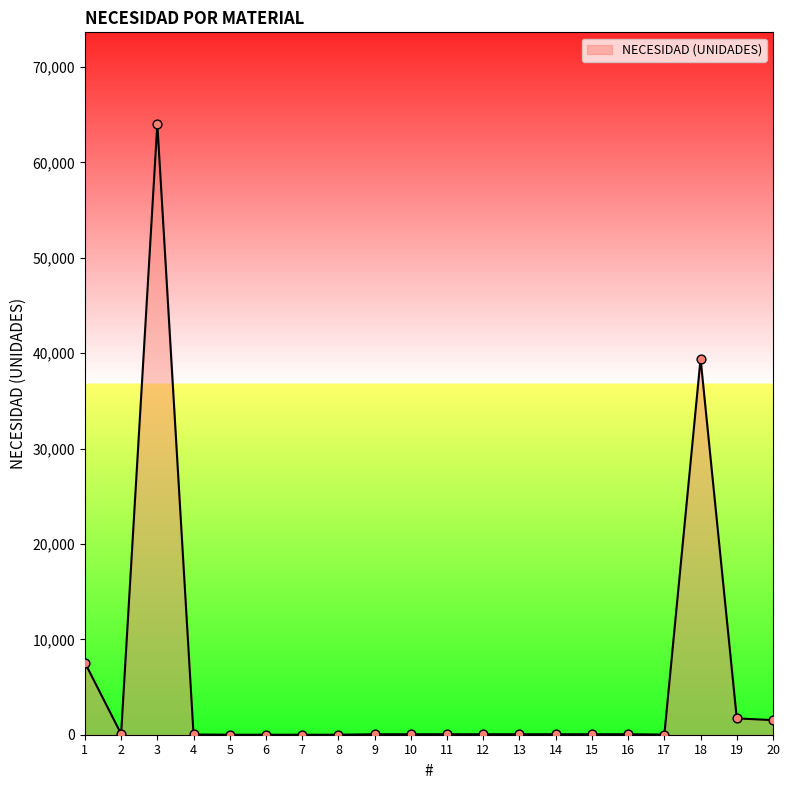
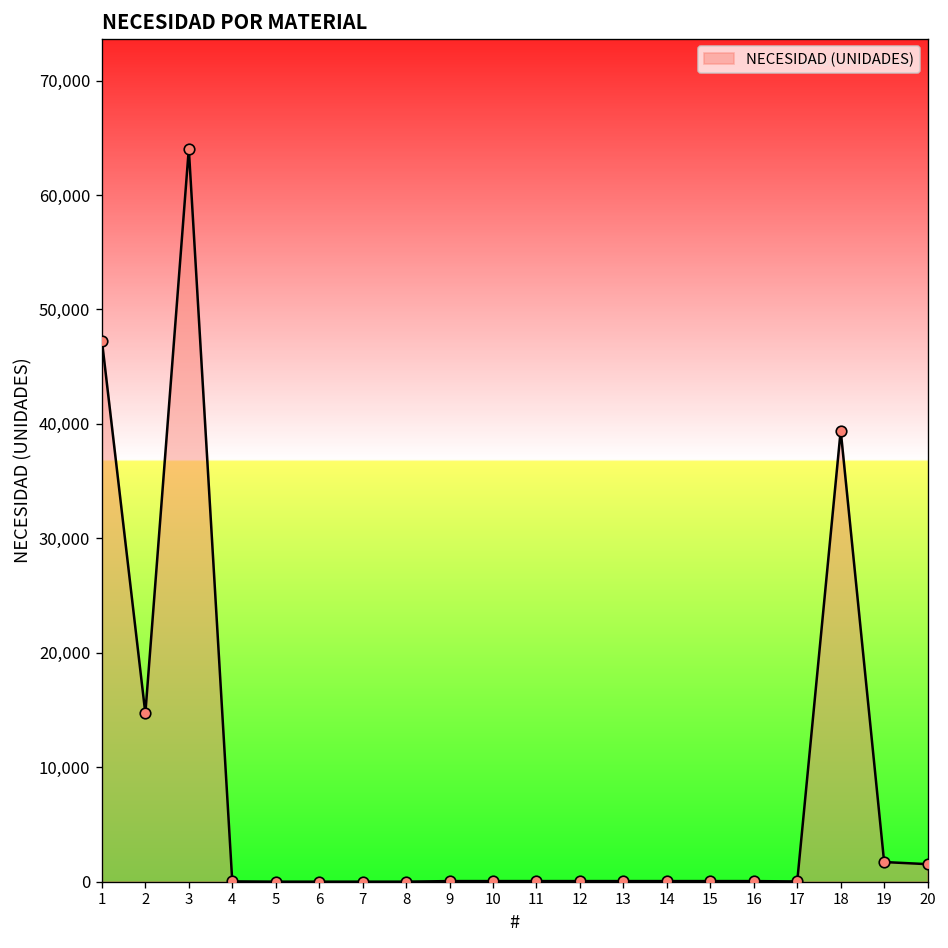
1: 8,000 -> 47,000
2: 0 -> 15,000
